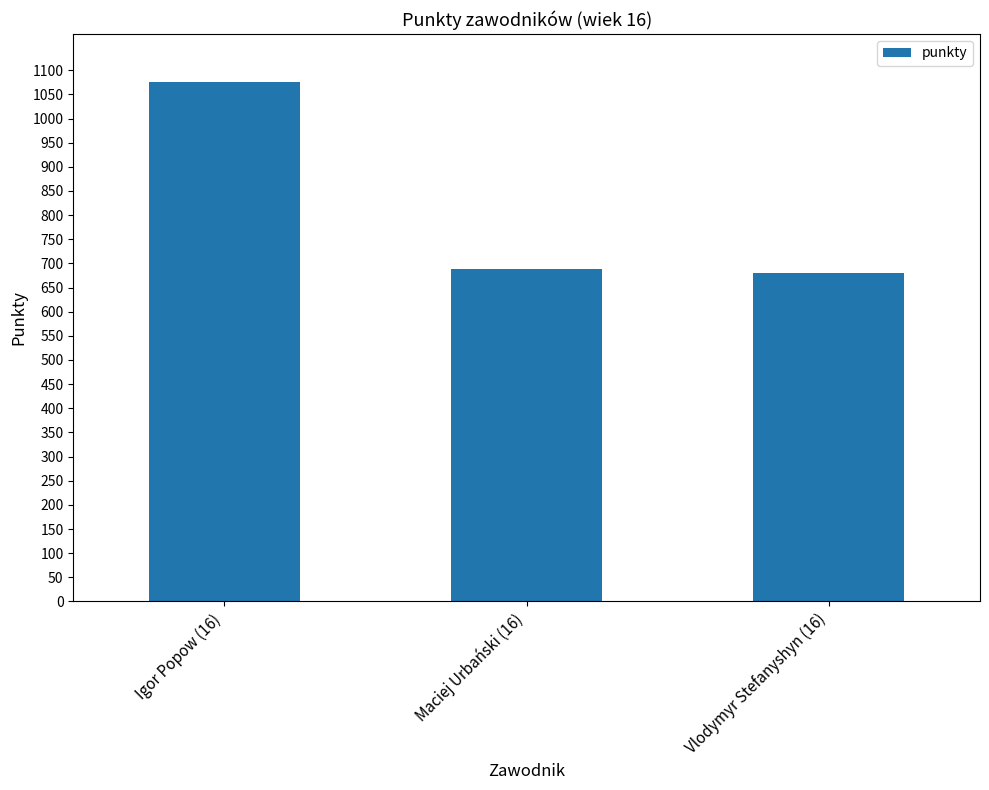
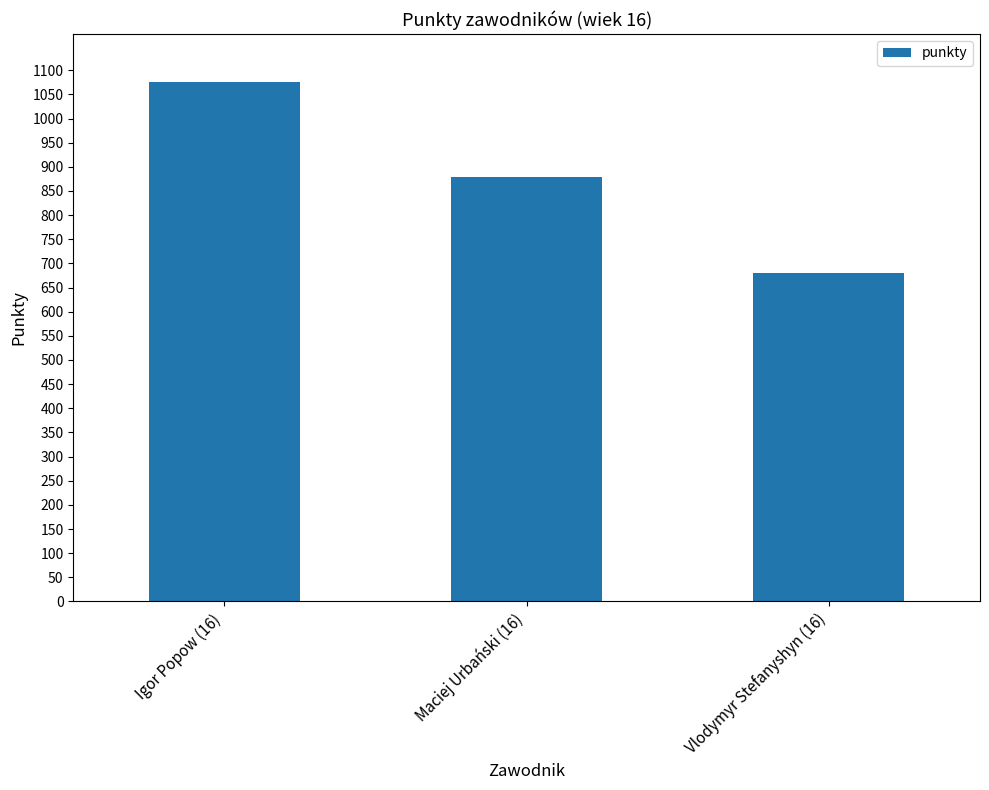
Maciej Urbański (16): 690 -> 880
